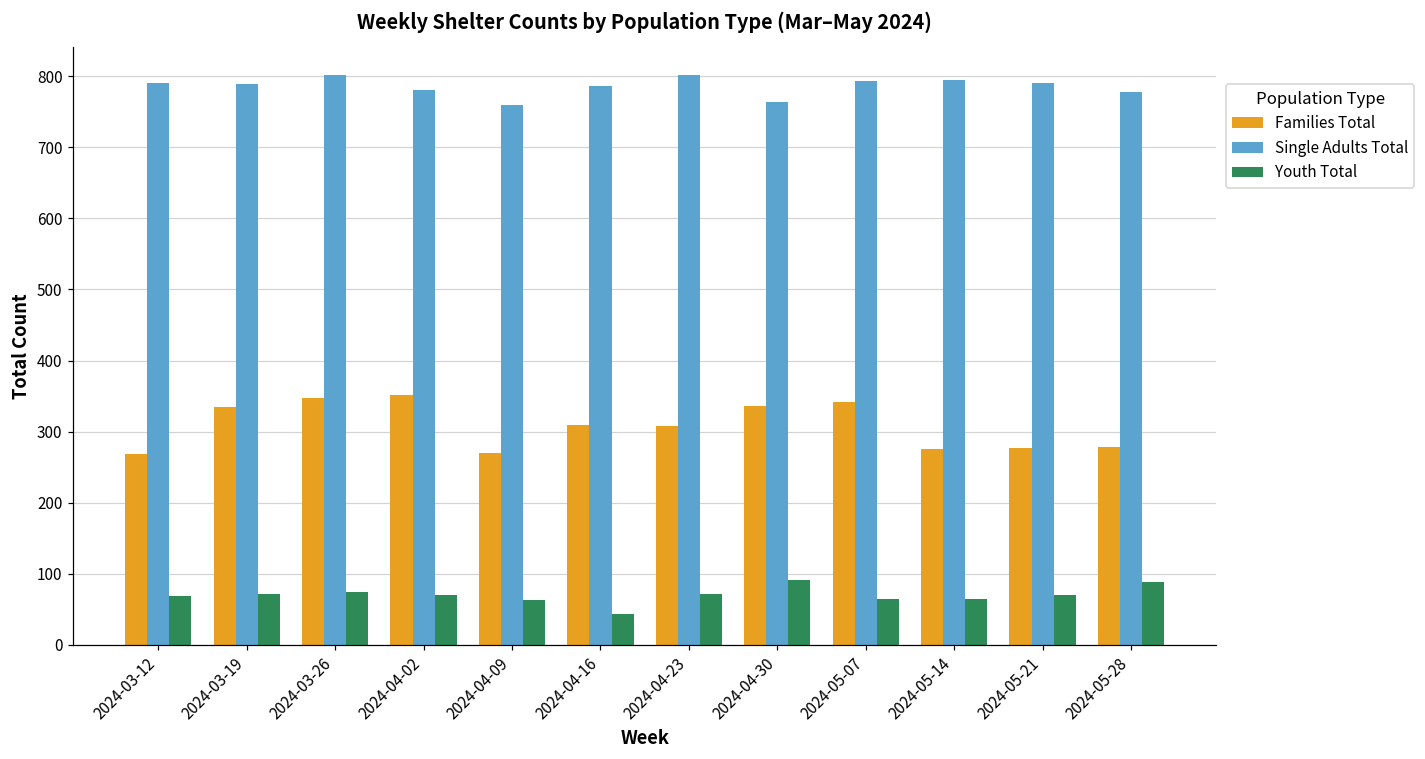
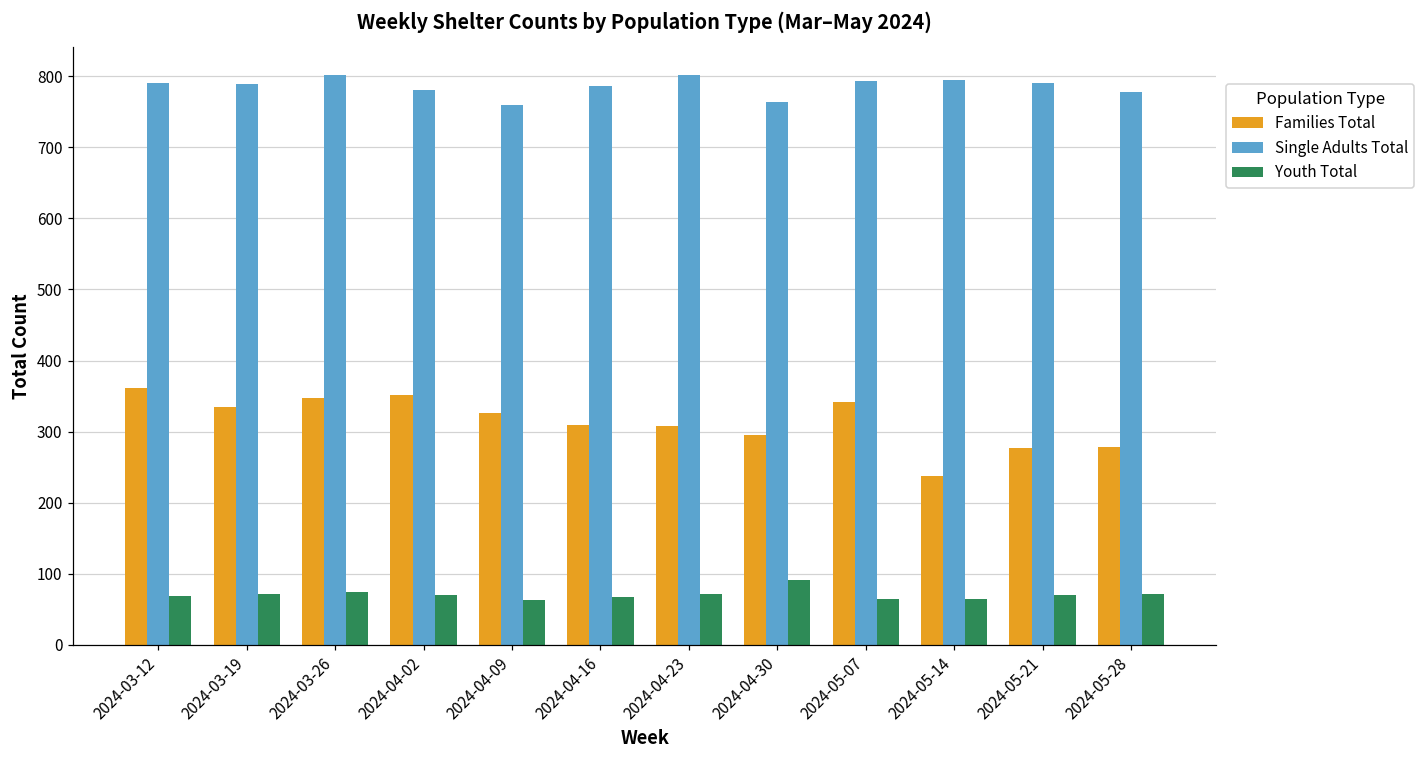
Families Total, 2024-03-12: 270 -> 360
Families Total, 2024-04-09: 270 -> 330
Youth Total, 2024-04-16: 40 -> 70
Families Total, 2024-04-30: 340 -> 300
Families Total, 2024-05-14: 280 -> 240
Youth Total, 2024-05-28: 90 -> 70
